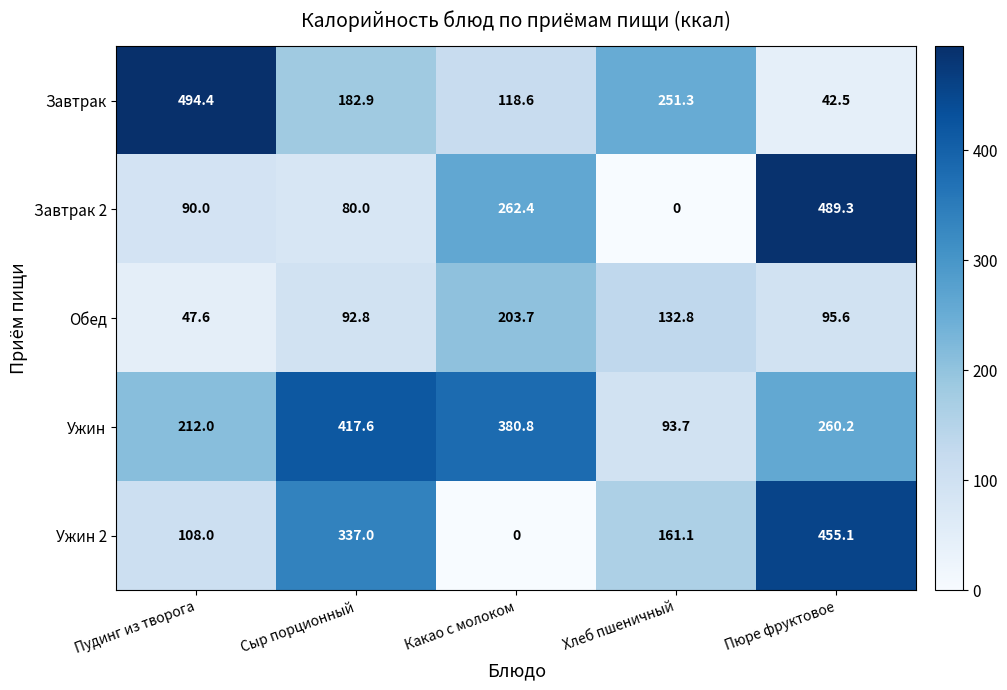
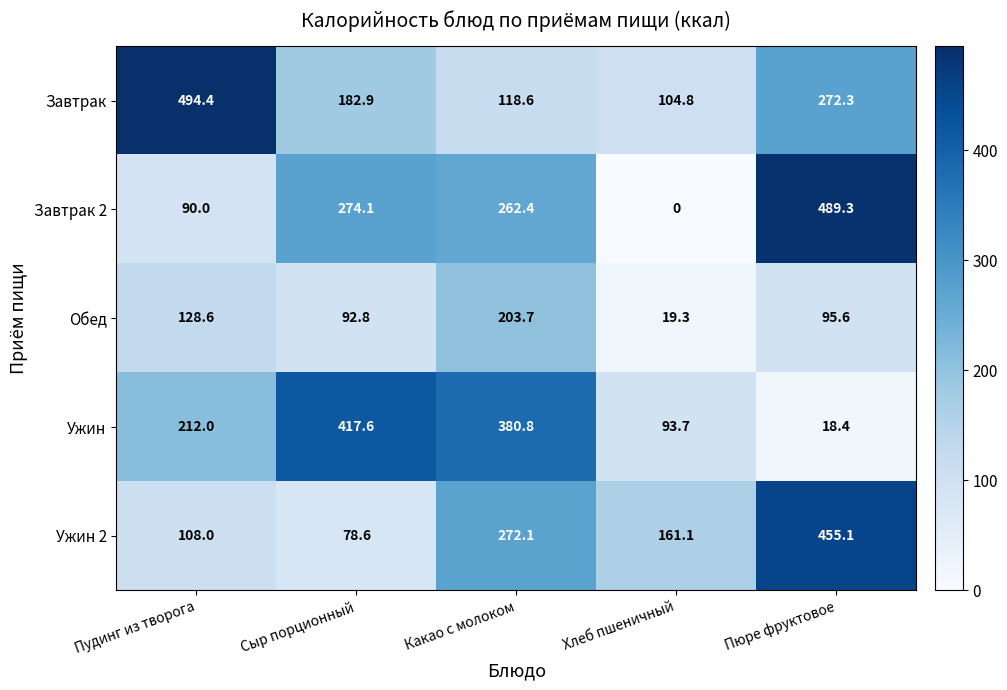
Завтрак, Хлеб пшеничный: 251.3 -> 104.8
Завтрак, Пюре фруктовое: 42.5 -> 272.3
Завтрак 2, Сыр порционный: 80.0 -> 274.1
Обед, Пудинг из творога: 47.6 -> 128.6
Обед, Хлеб пшеничный: 132.8 -> 19.3
Ужин, Пюре фруктовое: 260.2 -> 18.4
Ужин 2, Сыр порционный: 337.0 -> 78.6
Ужин 2, Какао с молоком: 0 -> 272.1
